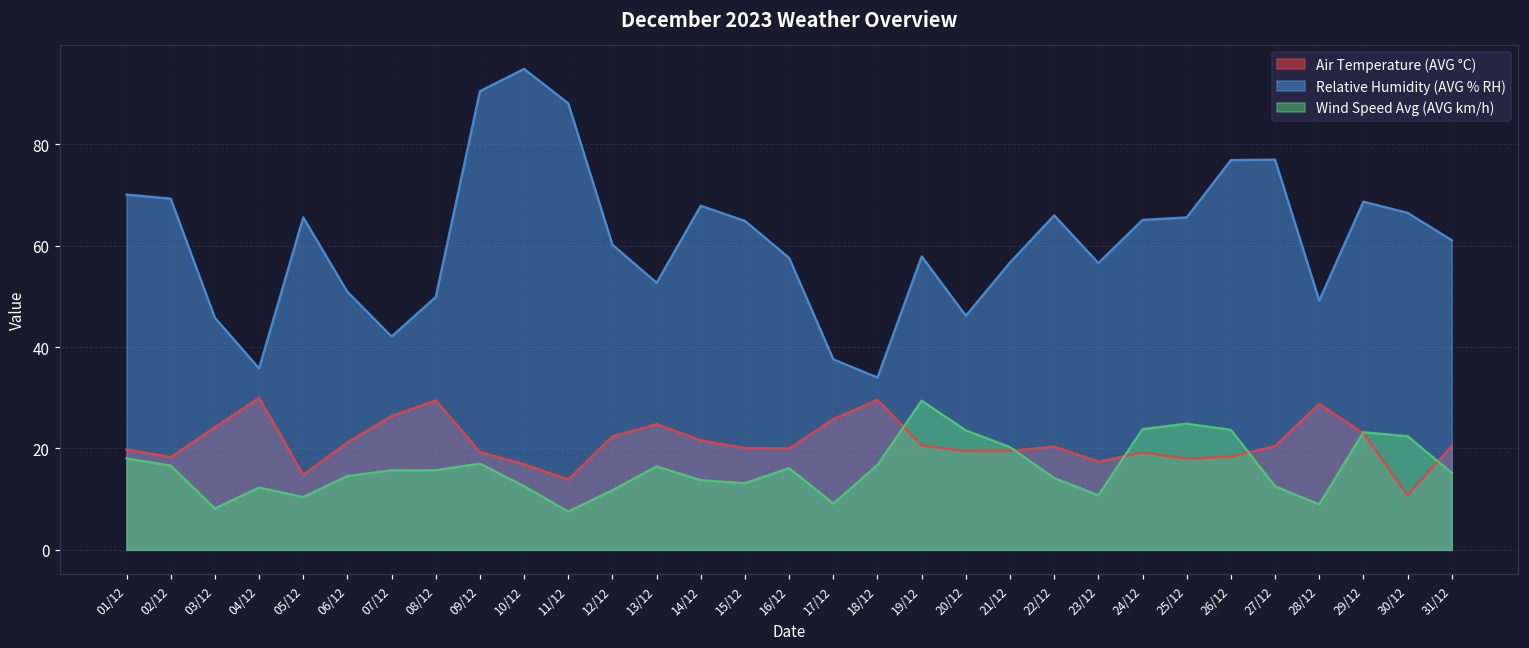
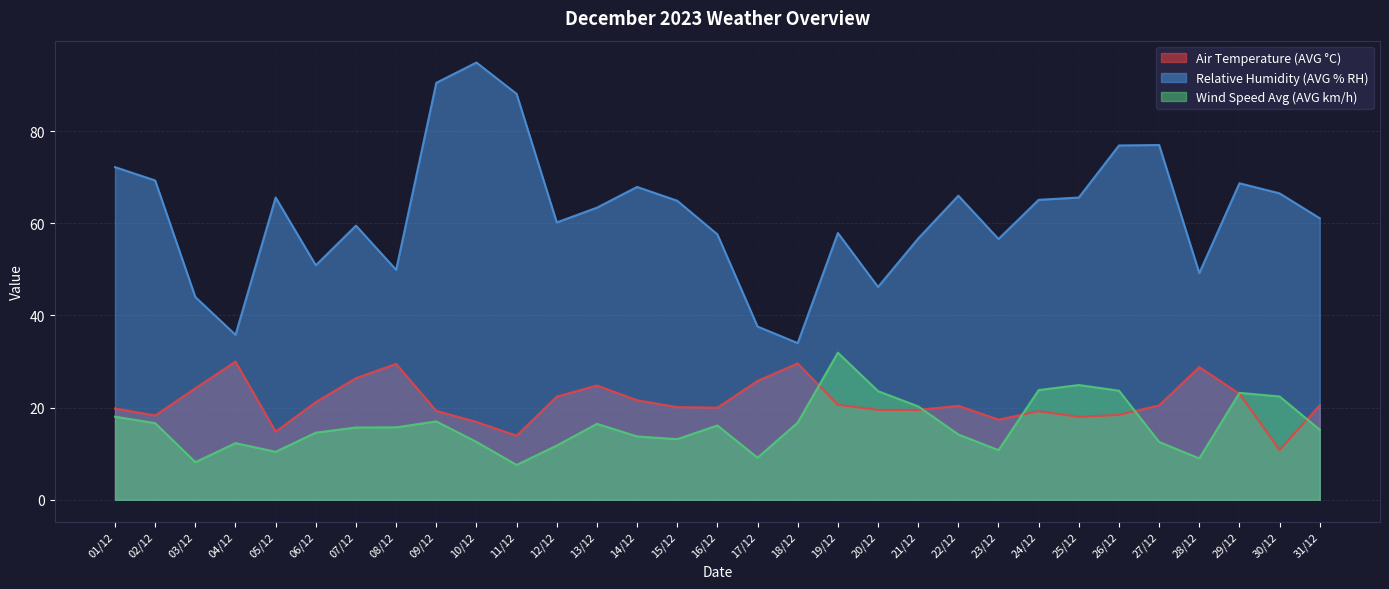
Relative Humidity (AVG % RH), 01/12: 70 -> 72
Relative Humidity (AVG % RH), 03/12: 46 -> 44
Relative Humidity (AVG % RH), 07/12: 42 -> 60
Relative Humidity (AVG % RH), 13/12: 53 -> 63
Wind Speed Avg (AVG km/h), 19/12: 29 -> 32
